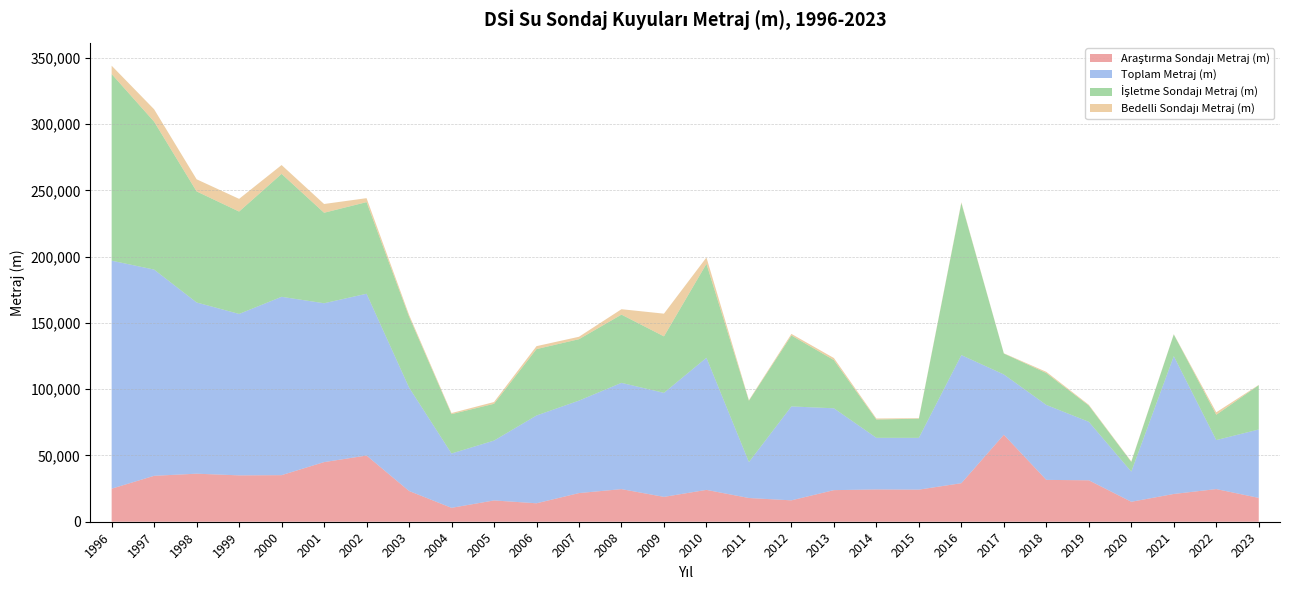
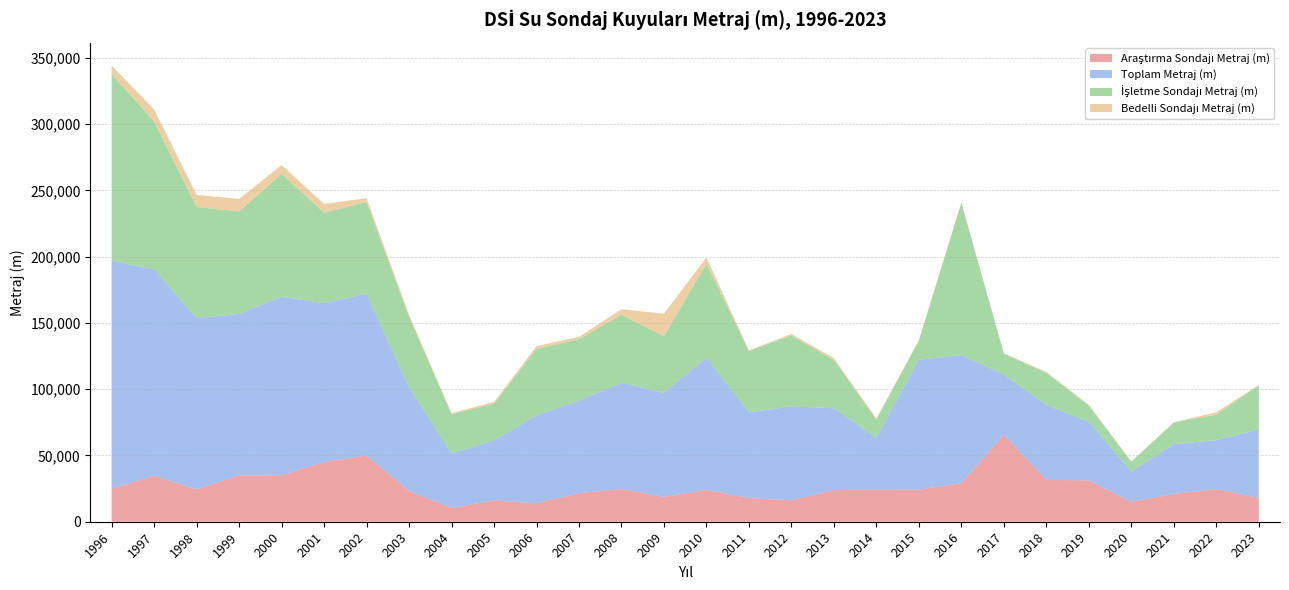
Araştırma Sondajı Metraj (m), 1998: 36,000 -> 24,000
Toplam Metraj (m), 2011: 27,000 -> 65,000
Toplam Metraj (m), 2015: 39,000 -> 98,000
Toplam Metraj (m), 2021: 104,000 -> 38,000
